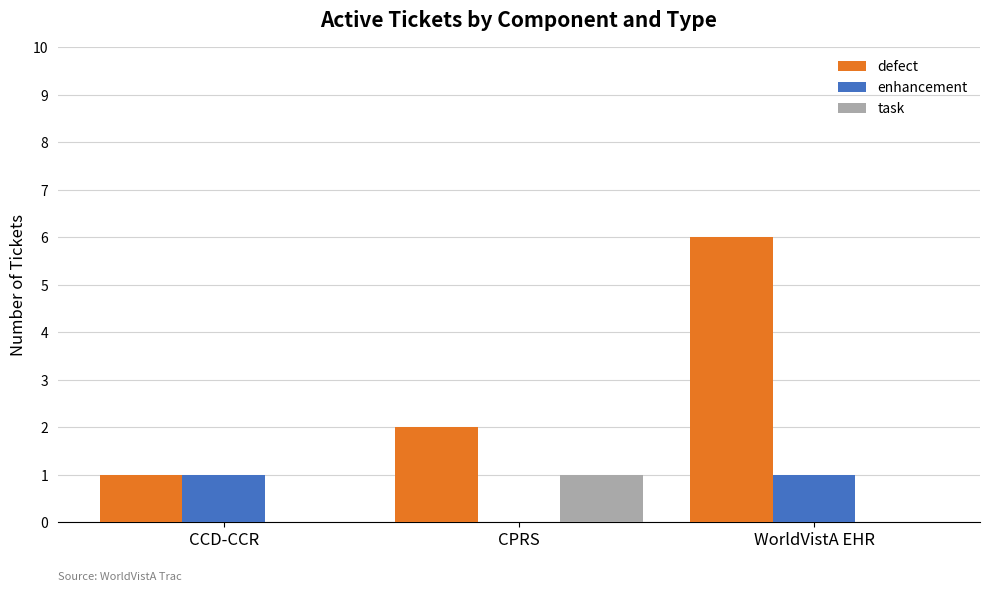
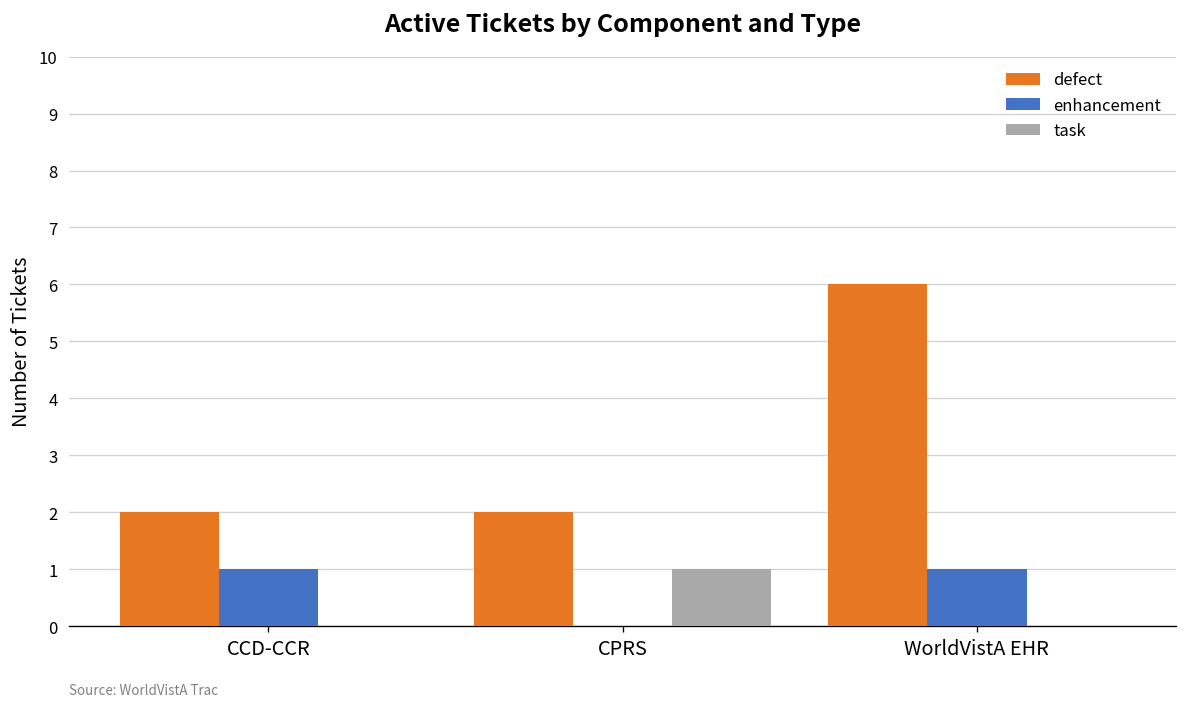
defect, CCD-CCR: 1 -> 2
